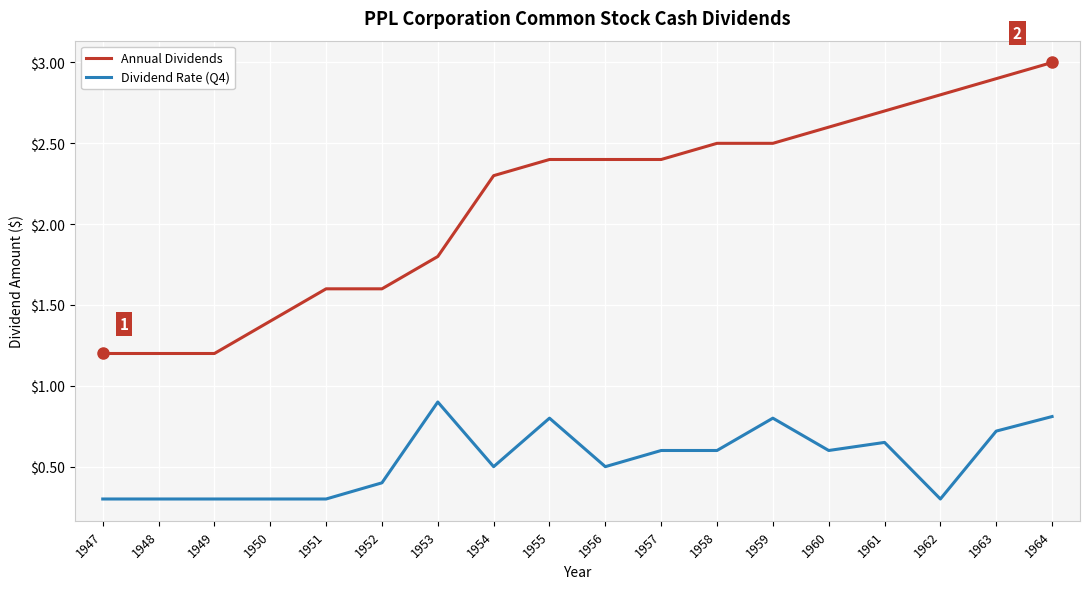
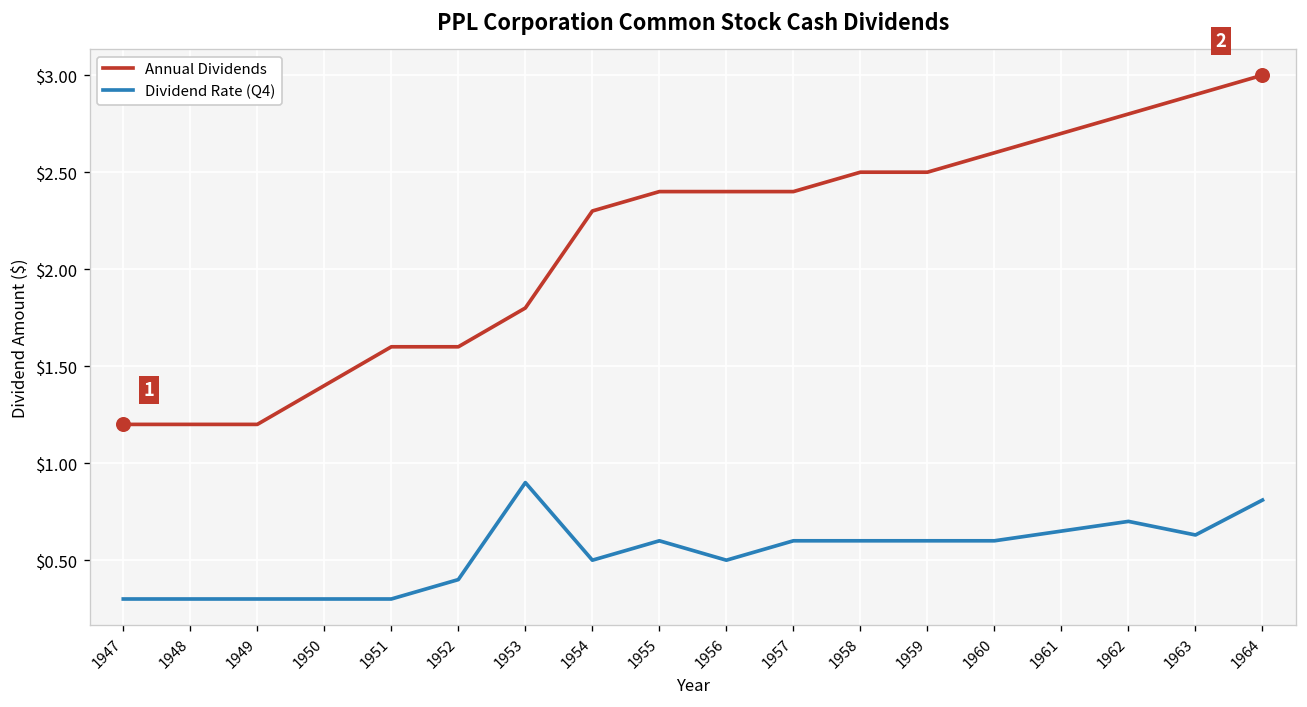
Dividend Rate (Q4), 1955: $0.8 -> $0.6
Dividend Rate (Q4), 1959: $0.8 -> $0.6
Dividend Rate (Q4), 1962: $0.3 -> $0.7
Dividend Rate (Q4), 1963: $0.72 -> $0.63
